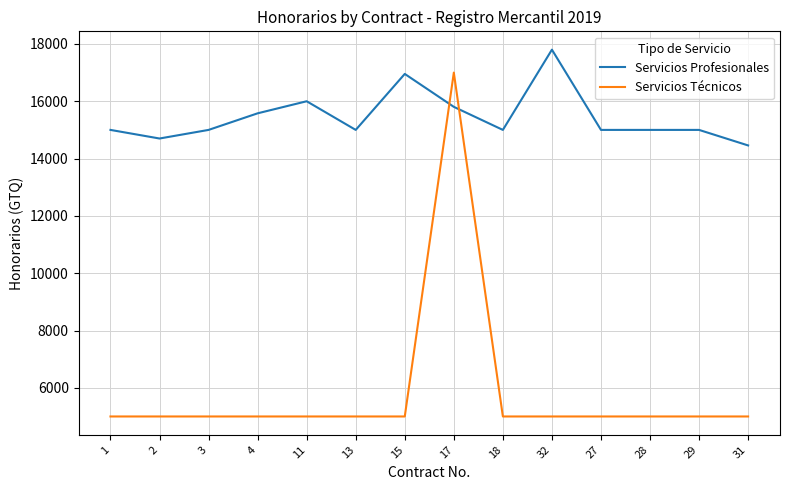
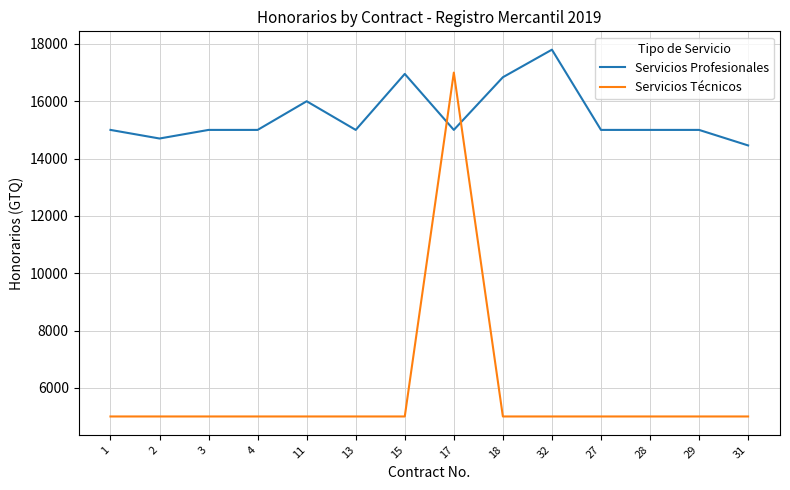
Servicios Profesionales, 4: 15600 -> 15000
Servicios Profesionales, 17: 15800 -> 15000
Servicios Profesionales, 18: 15000 -> 16800
